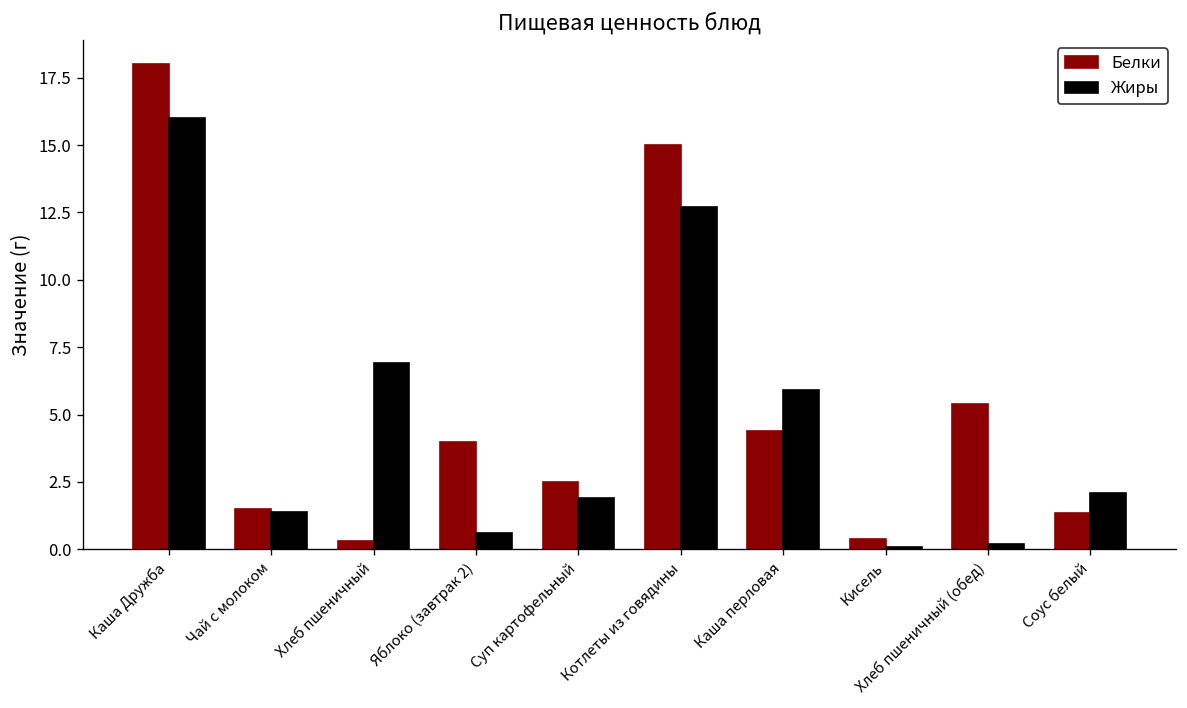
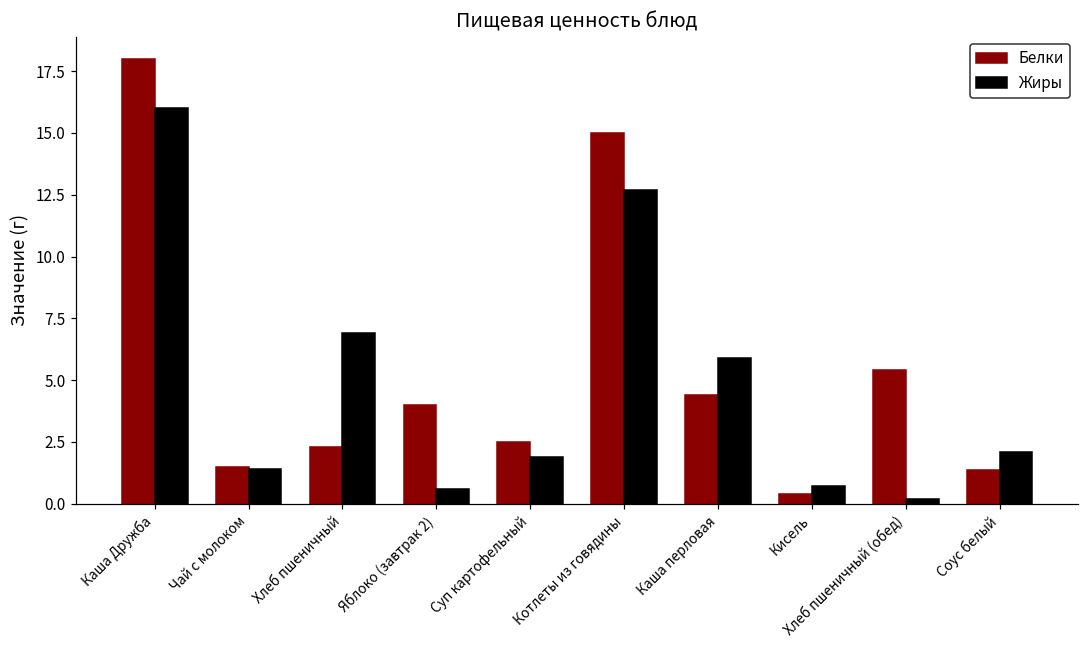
Белки, Хлеб пшеничный: 0.3 -> 2.3
Жиры, Кисель: 0.1 -> 0.7
